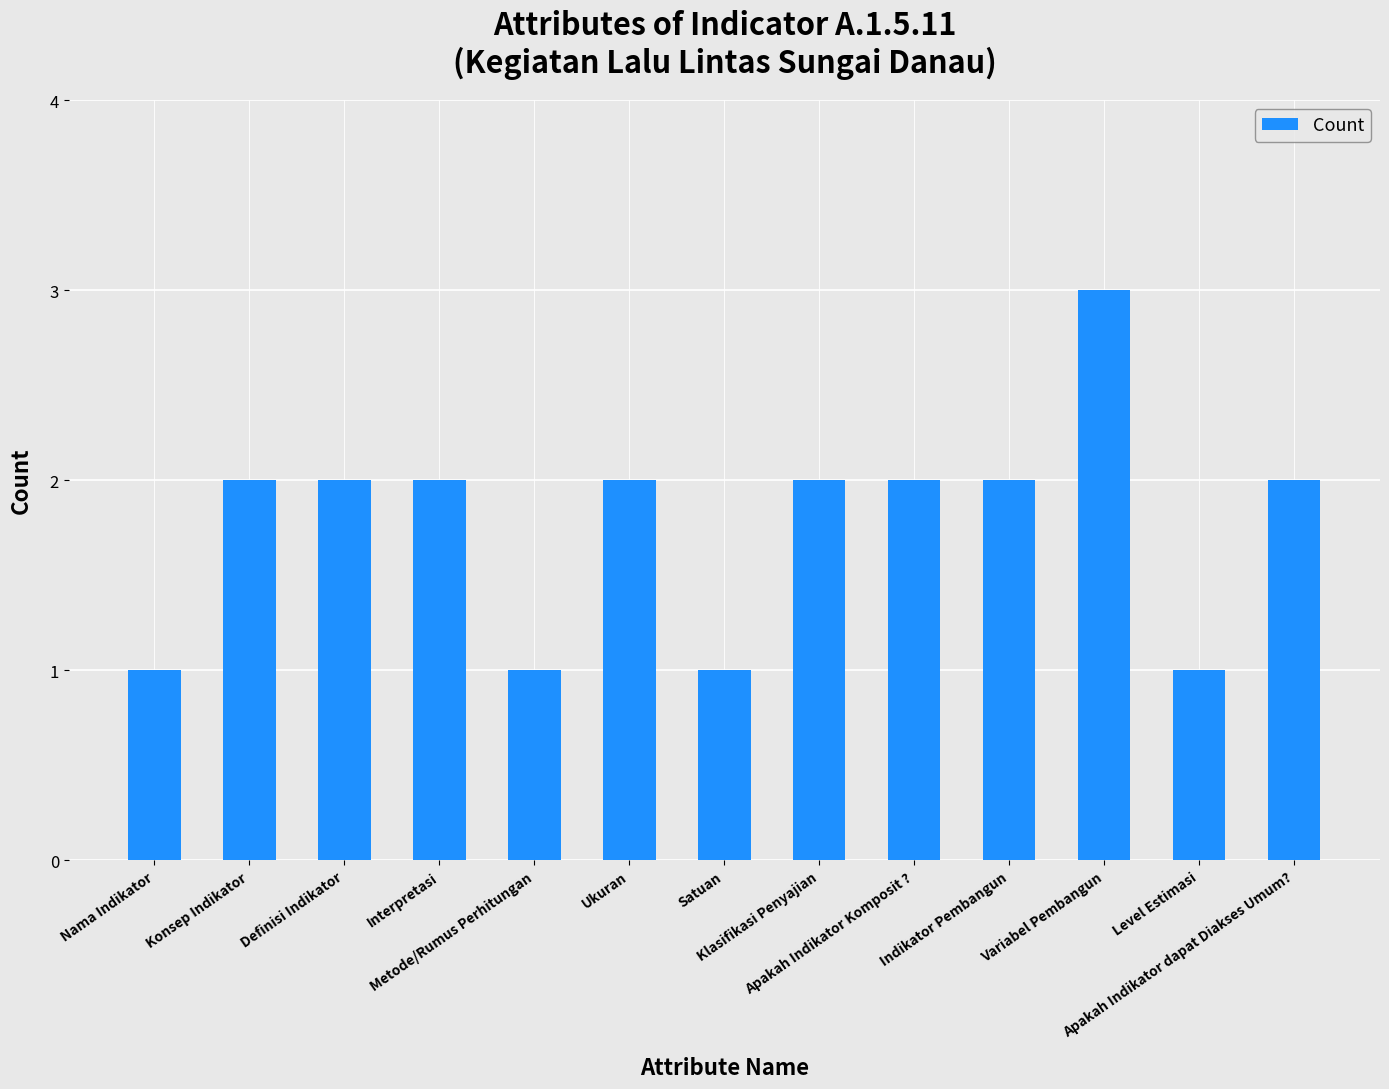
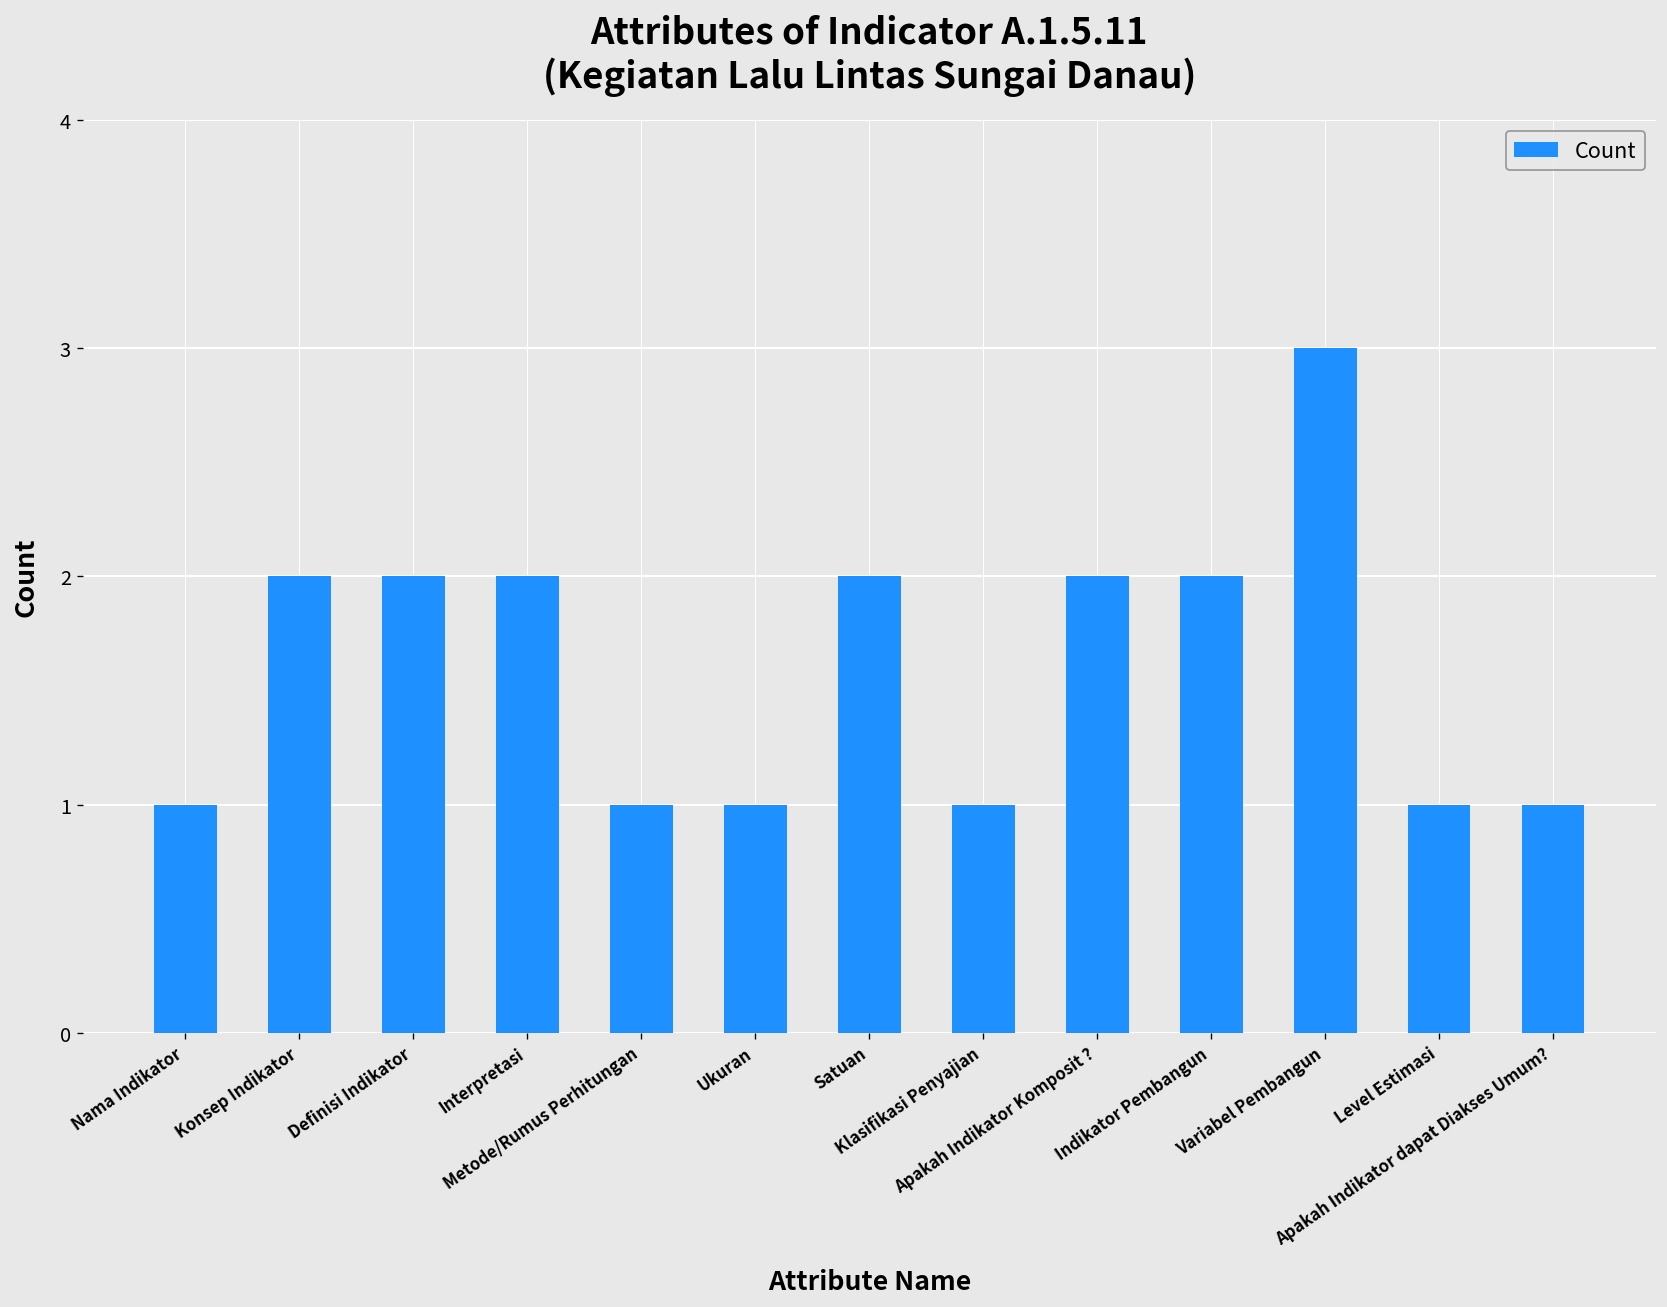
Ukuran: 2 -> 1
Satuan: 1 -> 2
Klasifikasi Penyajian: 2 -> 1
Apakah Indikator dapat Diakses Umum?: 2 -> 1
